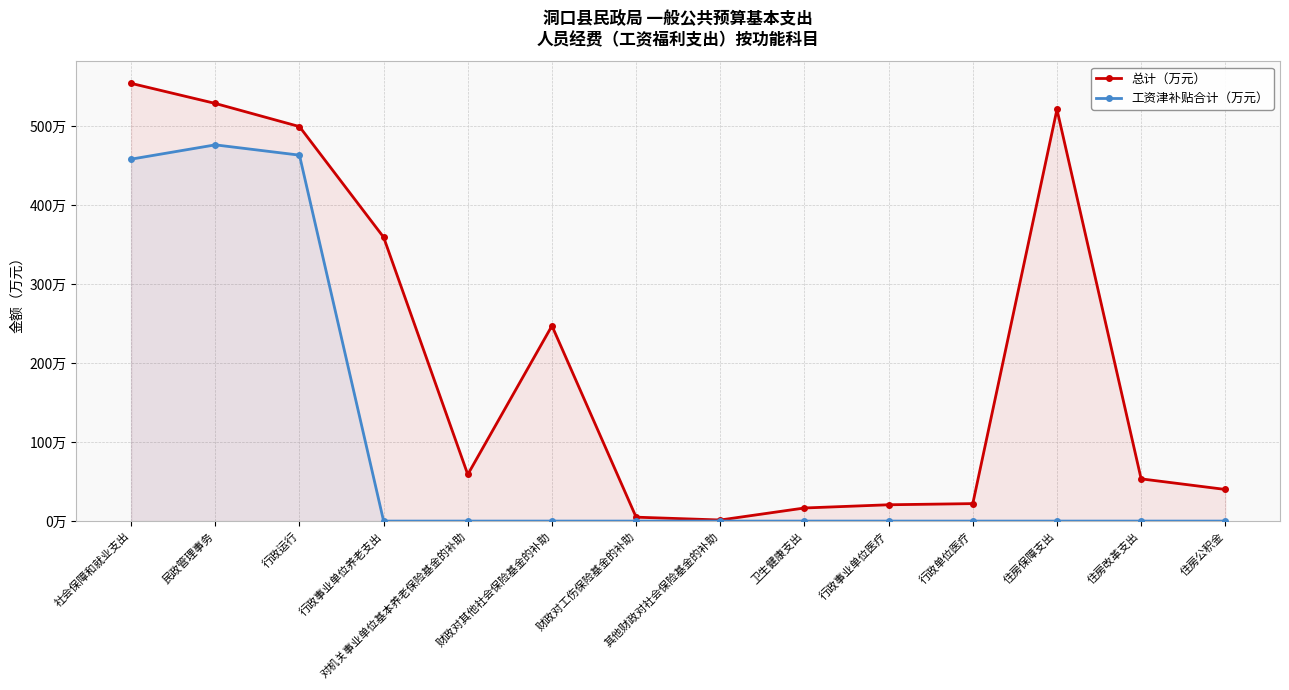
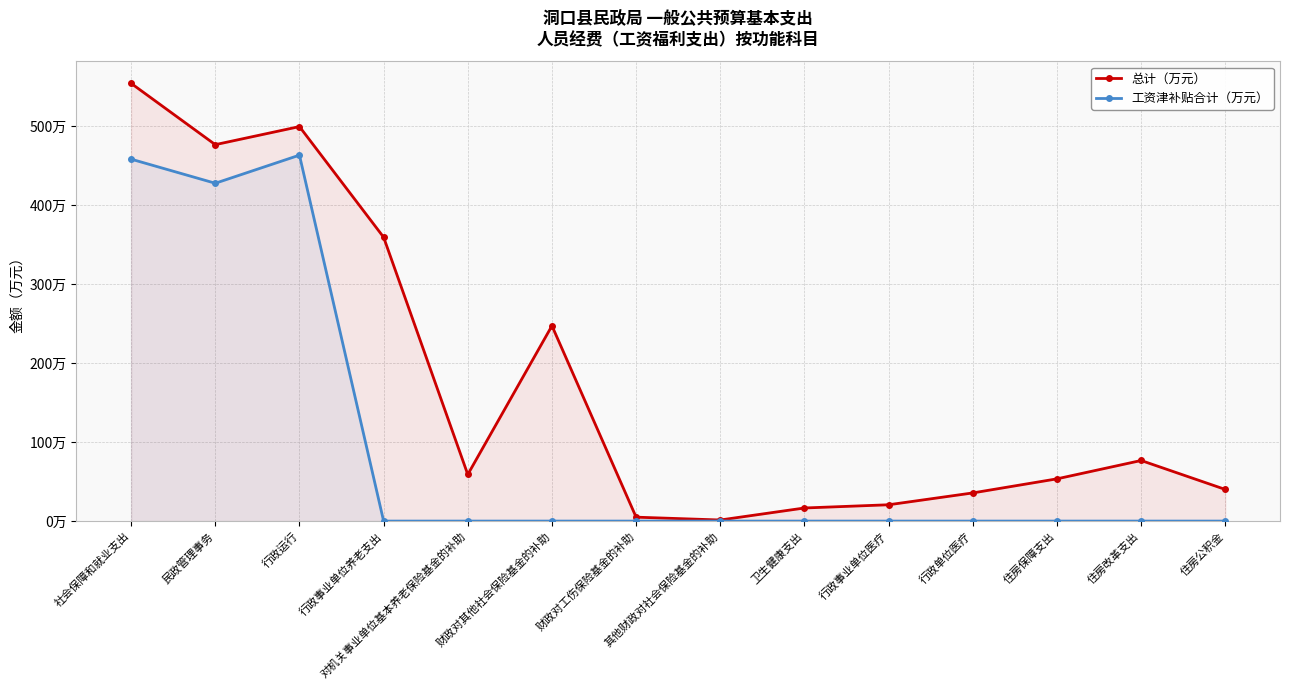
总计（万元）, 民政管理事务: 530万 -> 480万
工资津补贴合计（万元）, 民政管理事务: 480万 -> 430万
总计（万元）, 行政单位医疗: 20万 -> 40万
总计（万元）, 住房保障支出: 520万 -> 50万
总计（万元）, 住房改革支出: 50万 -> 80万
